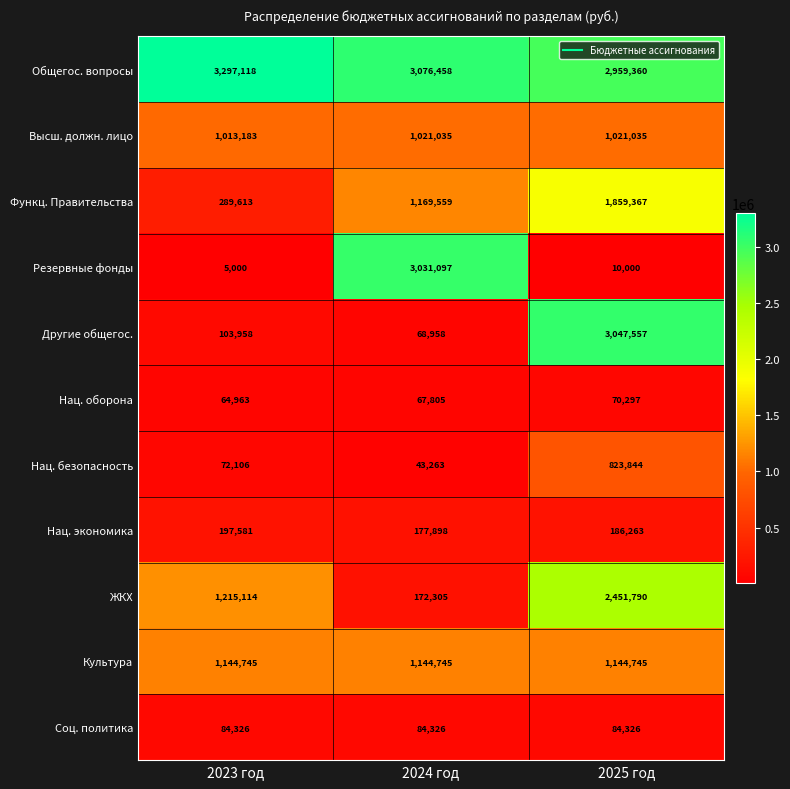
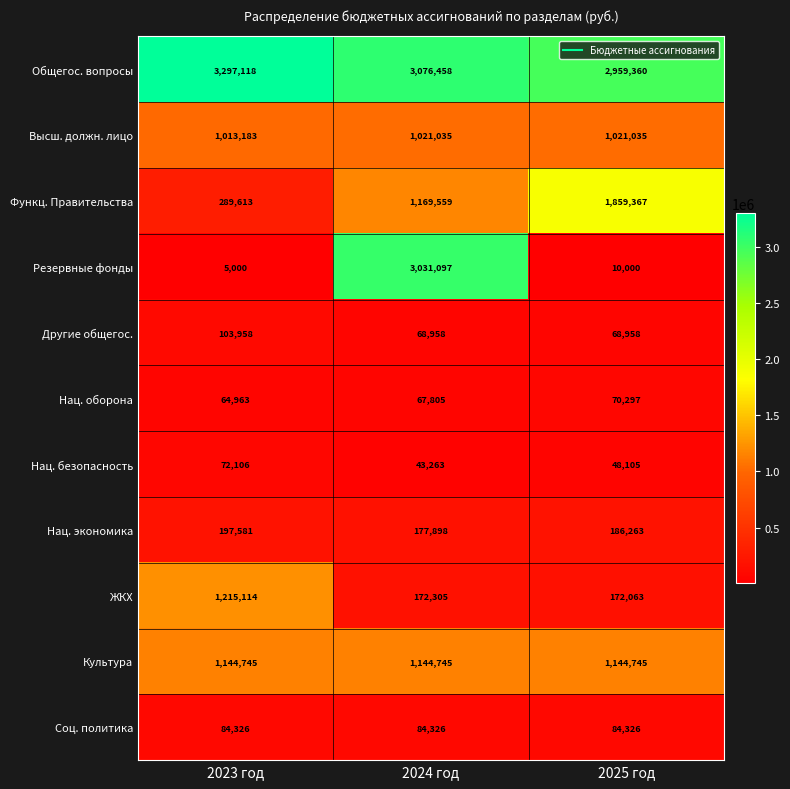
Другие общегос., 2025 год: 3,047,557 -> 68,958
Нац. безопасность, 2025 год: 823,844 -> 48,105
ЖКХ, 2025 год: 2,451,790 -> 172,063
